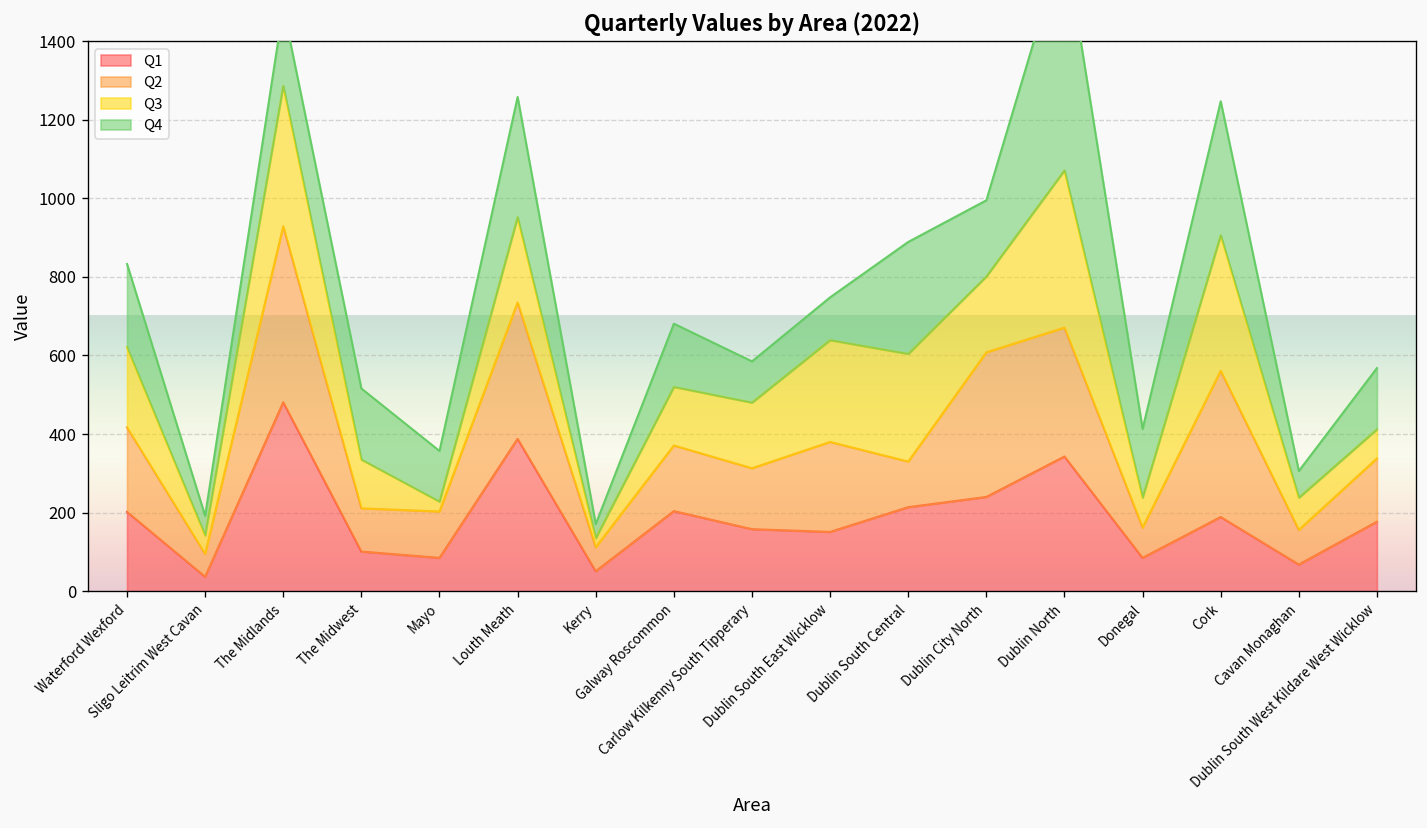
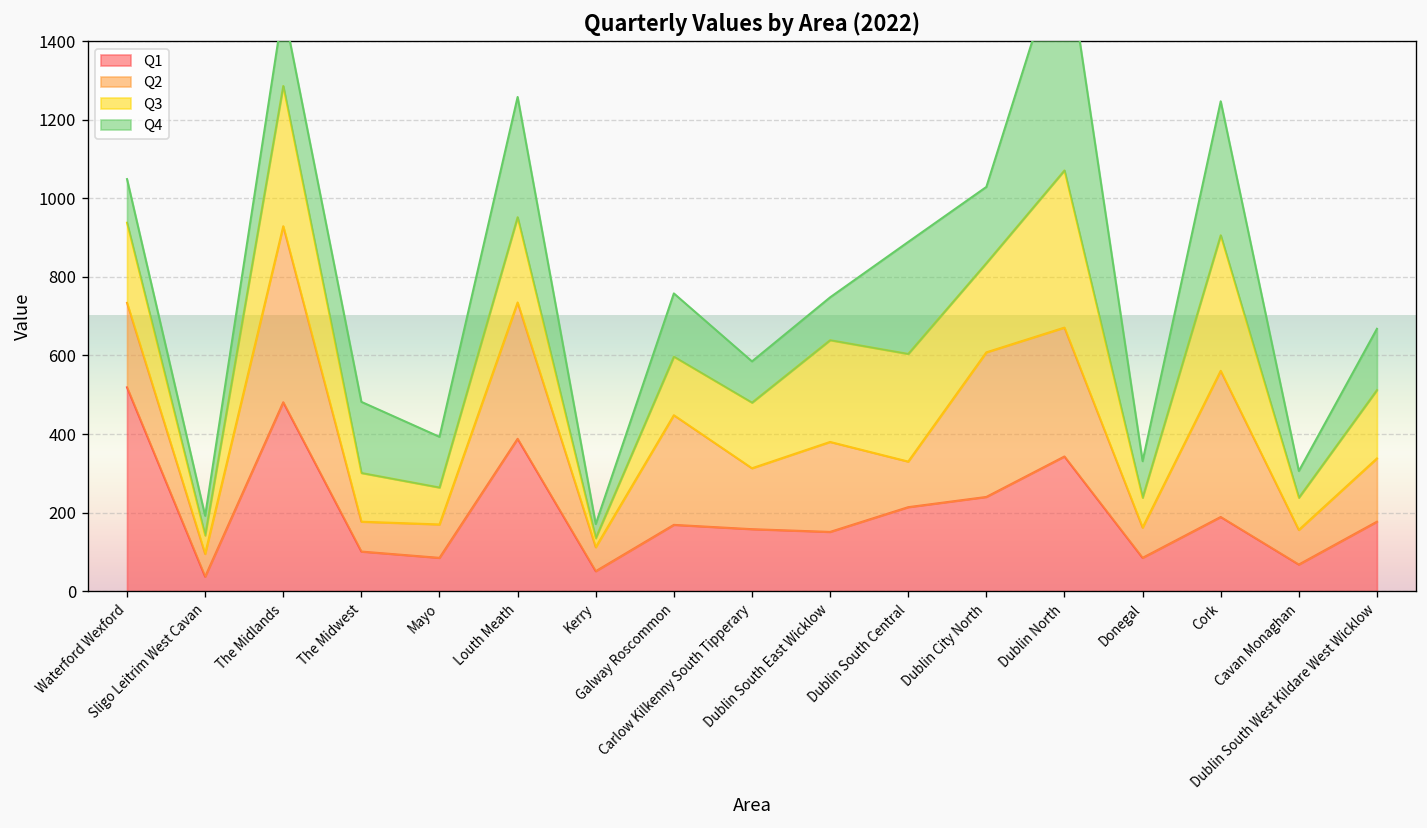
Q1, Waterford Wexford: 200 -> 520
Q4, Waterford Wexford: 210 -> 110
Q2, The Midwest: 110 -> 80
Q2, Mayo: 120 -> 90
Q3, Mayo: 30 -> 90
Q1, Galway Roscommon: 200 -> 170
Q2, Galway Roscommon: 170 -> 280
Q3, Dublin City North: 190 -> 230
Q4, Donegal: 180 -> 90
Q3, Dublin South West Kildare West Wicklow: 70 -> 170
